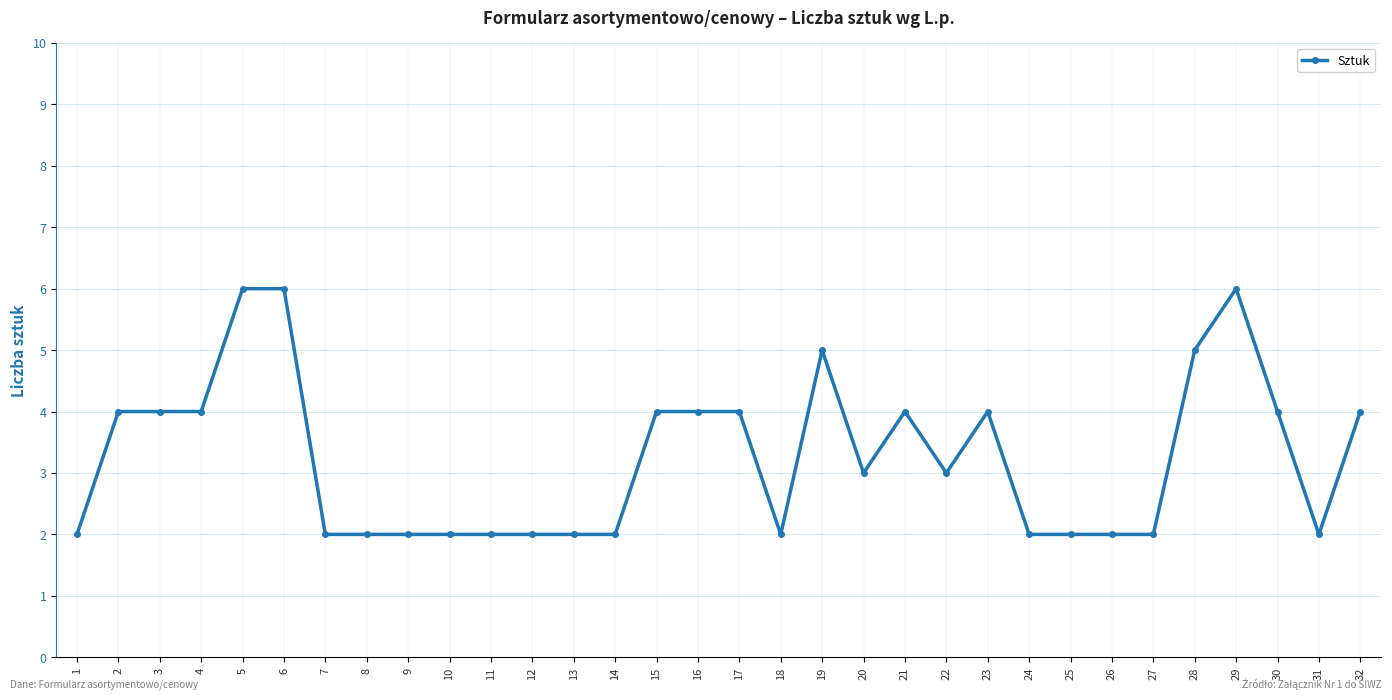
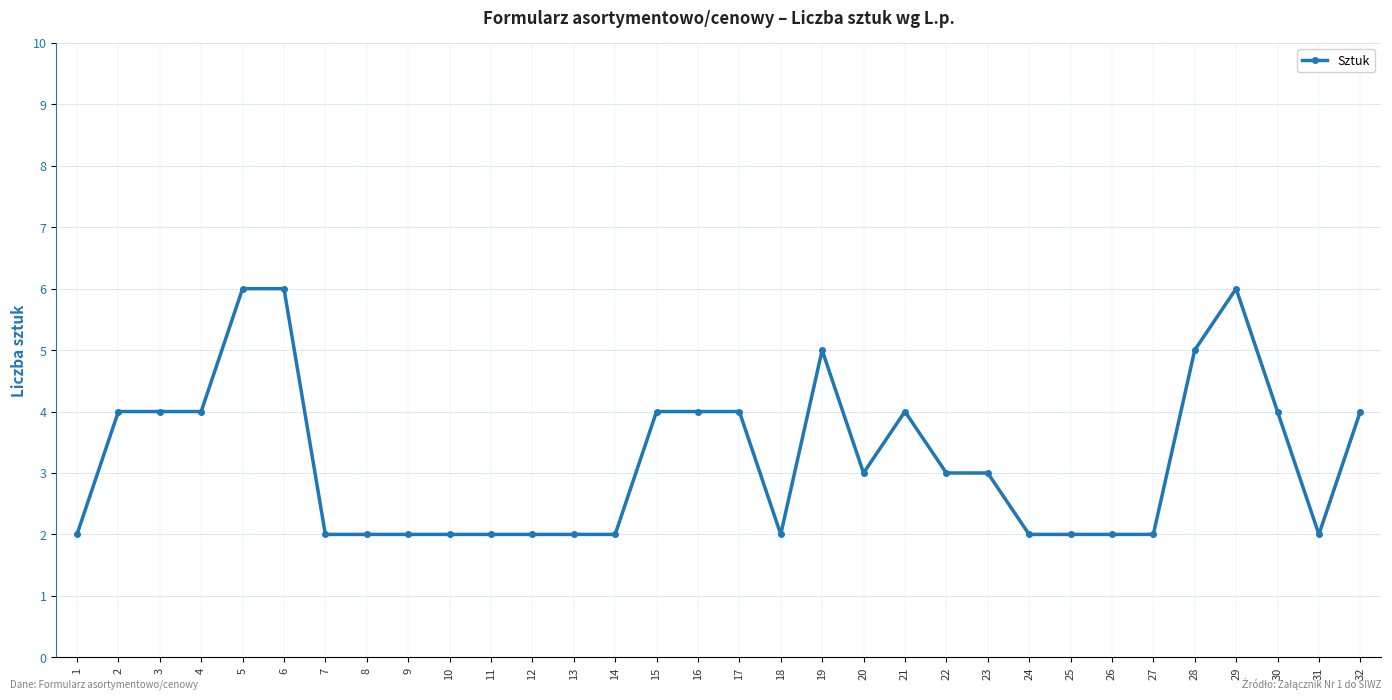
23: 4 -> 3
